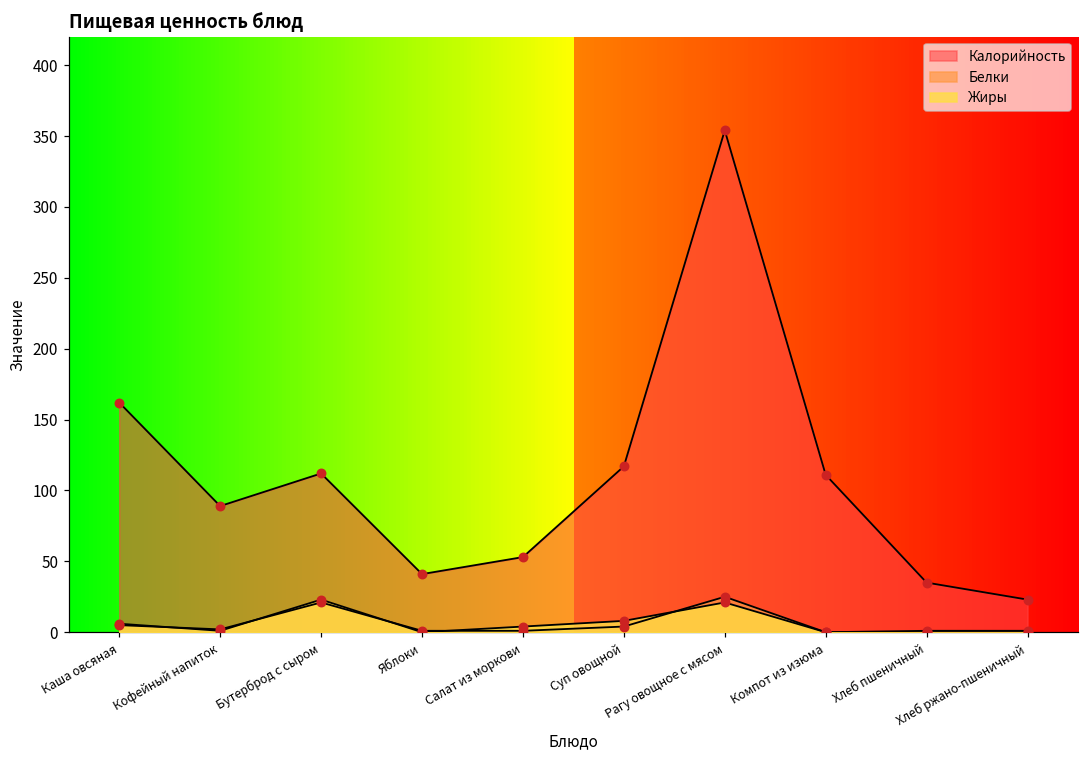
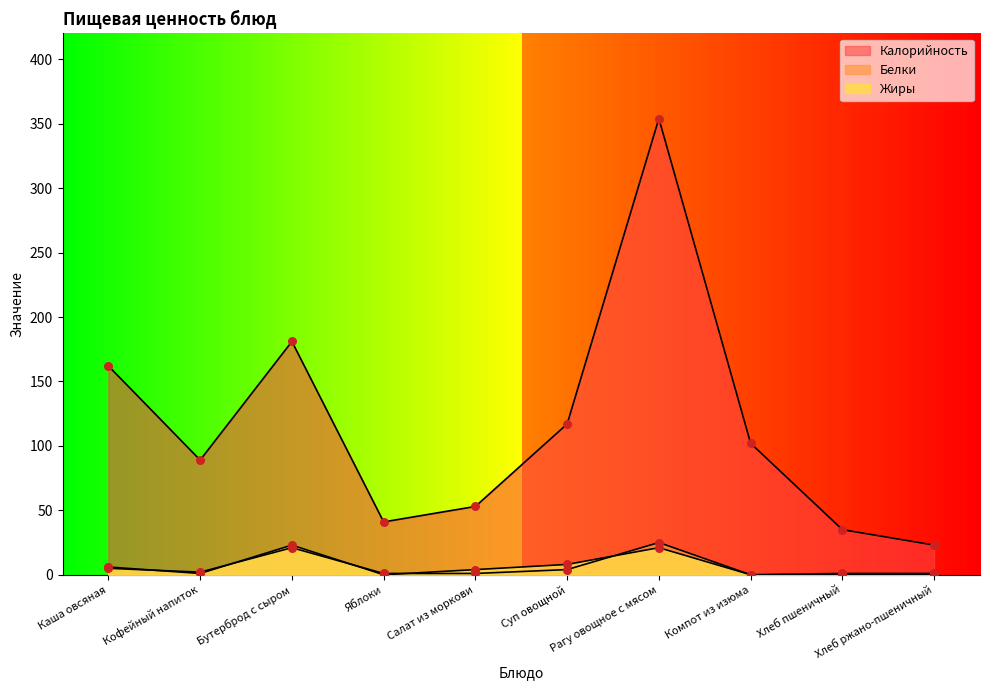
Калорийность, Бутерброд с сыром: 112 -> 181
Калорийность, Компот из изюма: 111 -> 102
